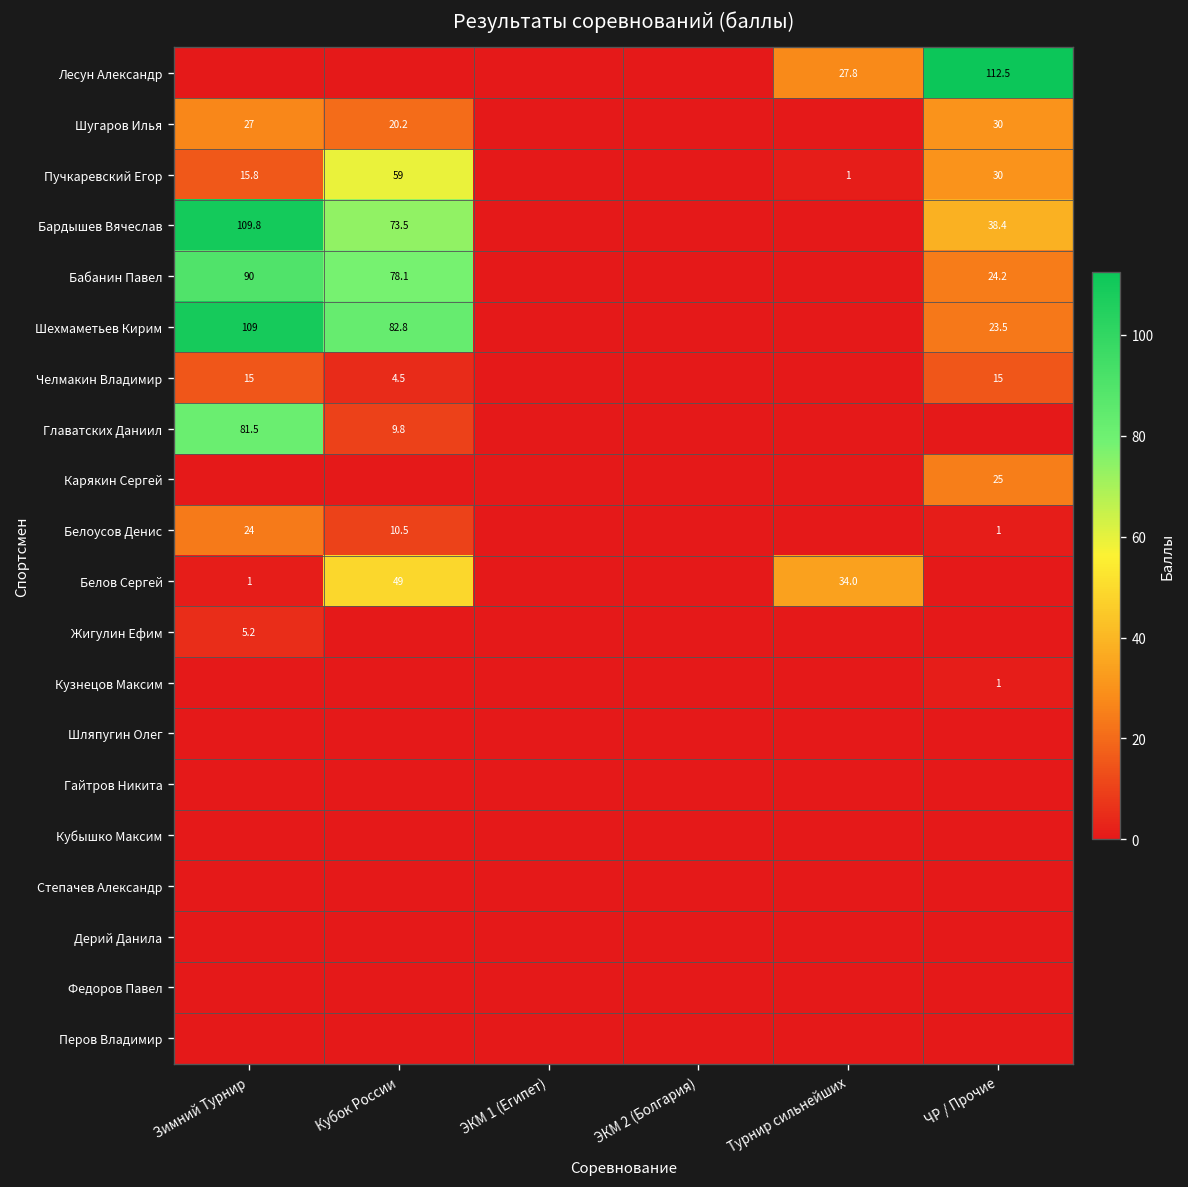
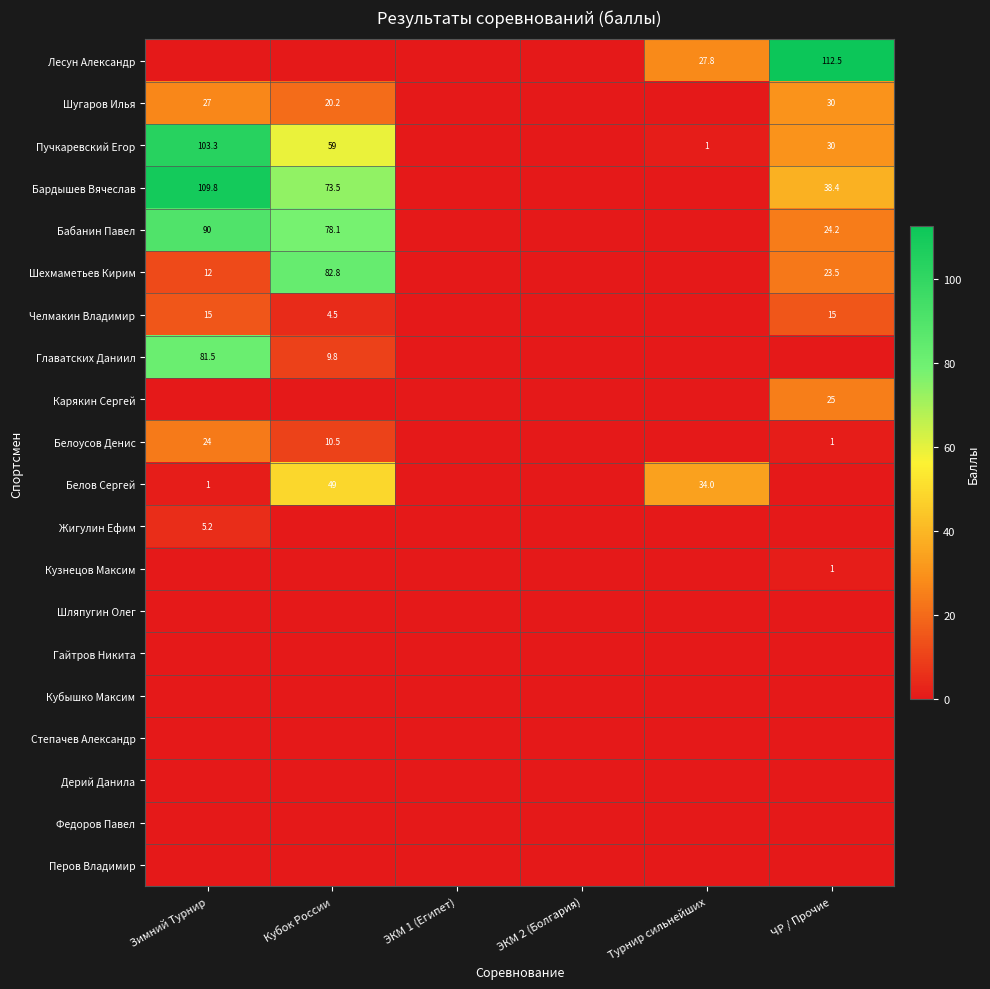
Пучкаревский Егор, Зимний Турнир: 15.8 -> 103.3
Шехмаметьев Кирим, Зимний Турнир: 109 -> 12
